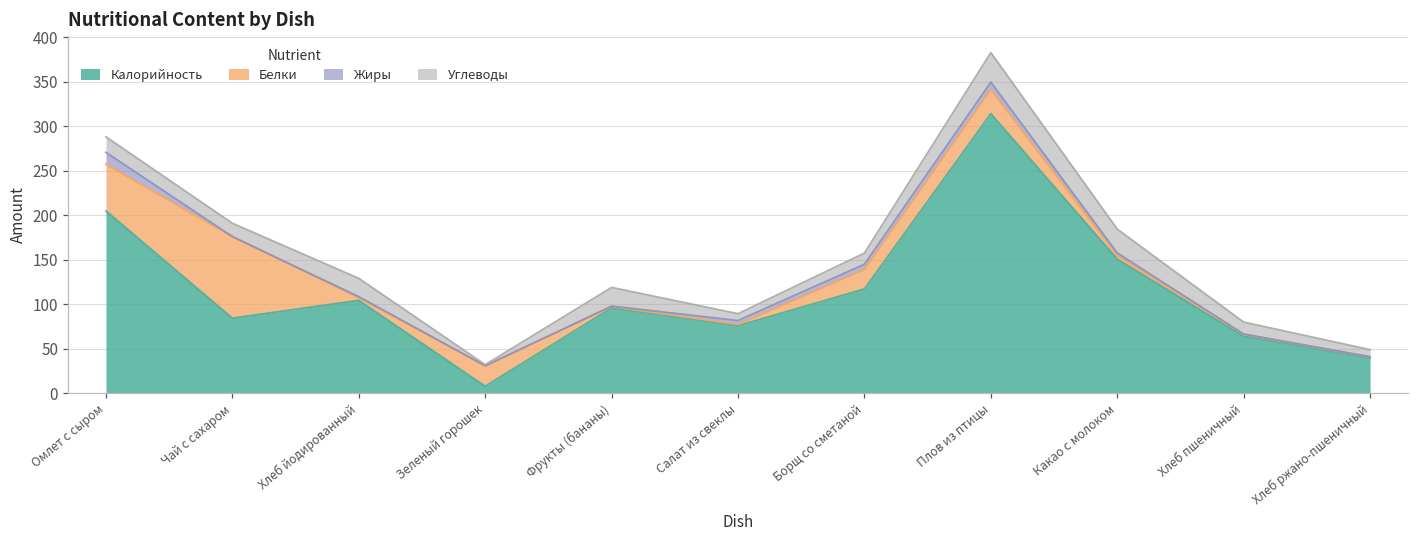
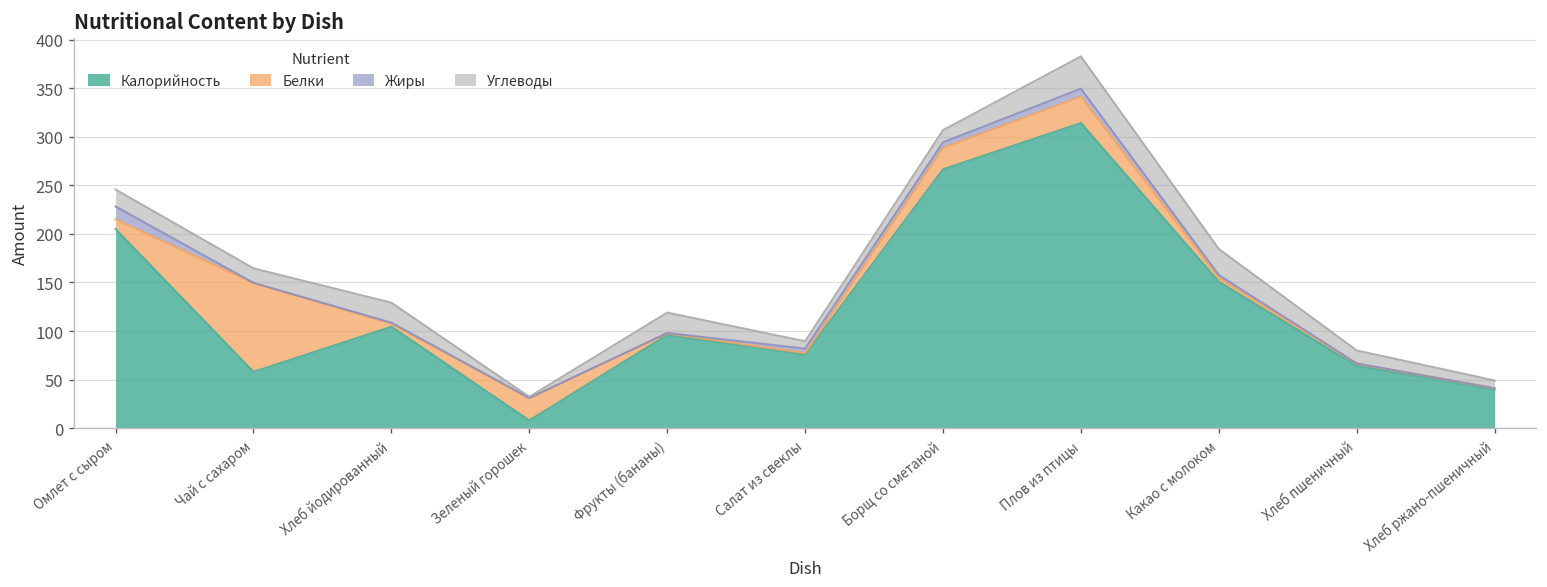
Белки, Омлет с сыром: 50 -> 10
Калорийность, Чай с сахаром: 80 -> 60
Калорийность, Борщ со сметаной: 120 -> 270
